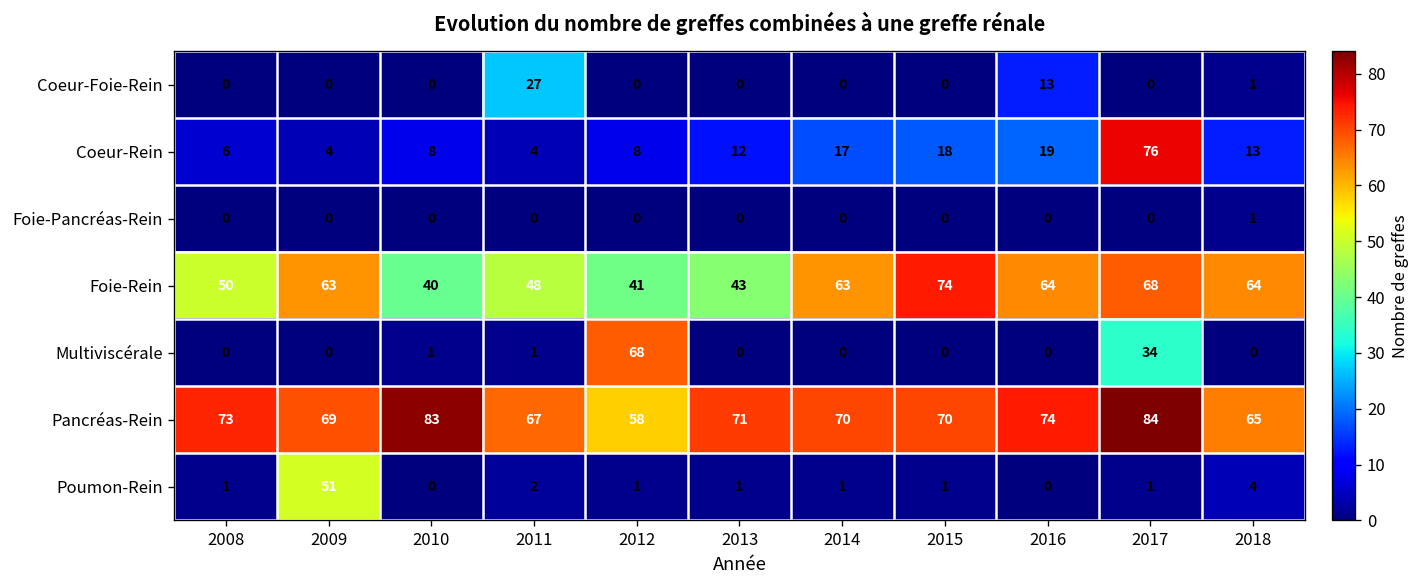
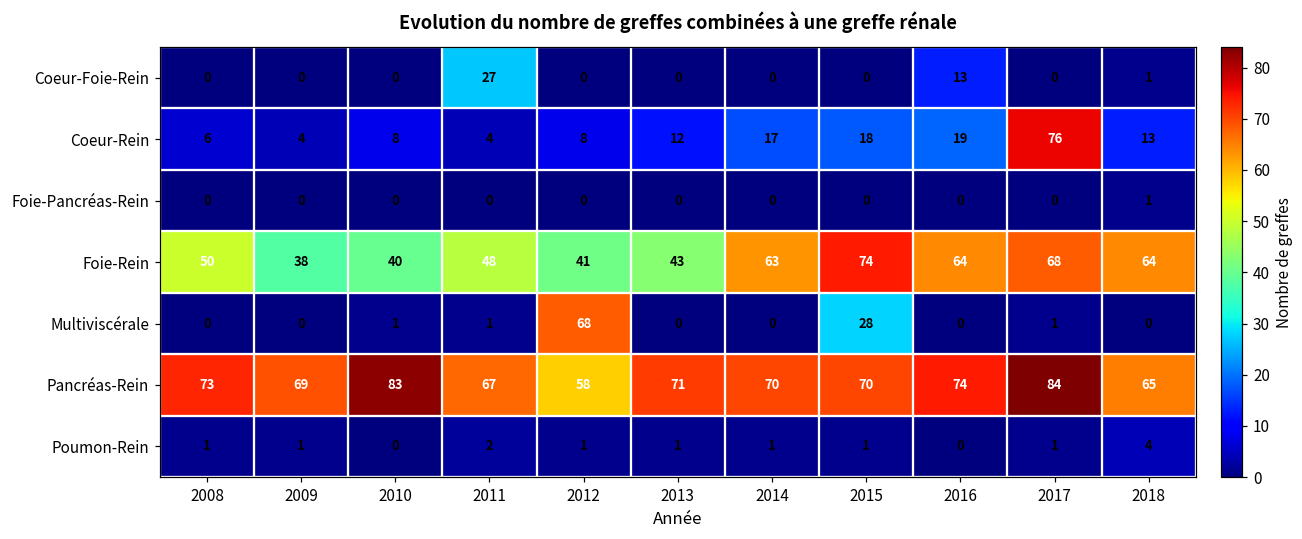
Foie-Rein, 2009: 63 -> 38
Multiviscérale, 2015: 0 -> 28
Multiviscérale, 2017: 34 -> 1
Poumon-Rein, 2009: 51 -> 1
